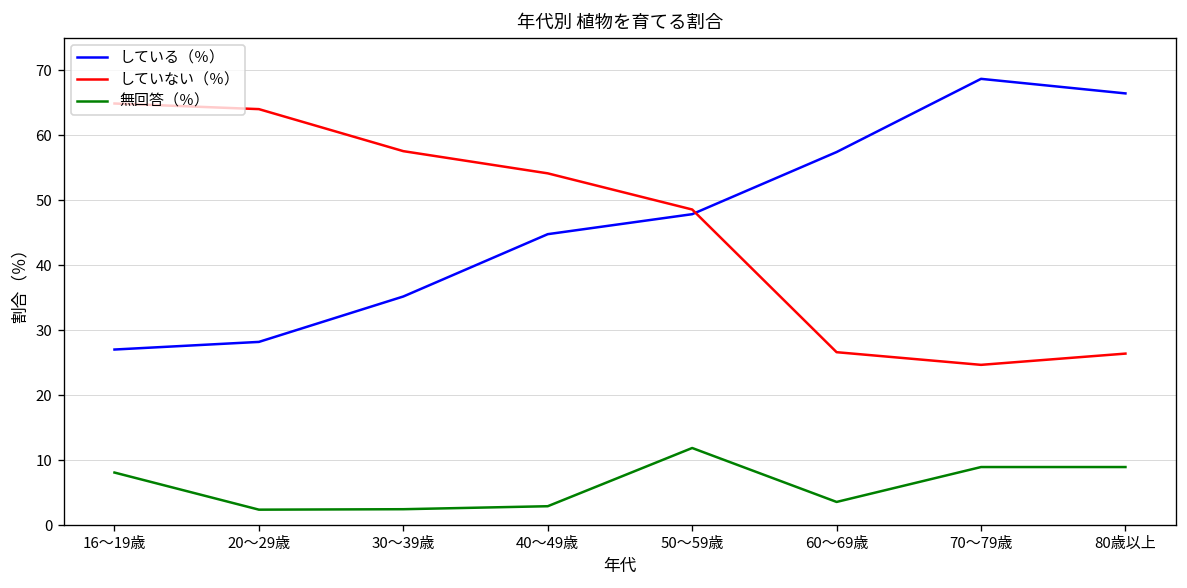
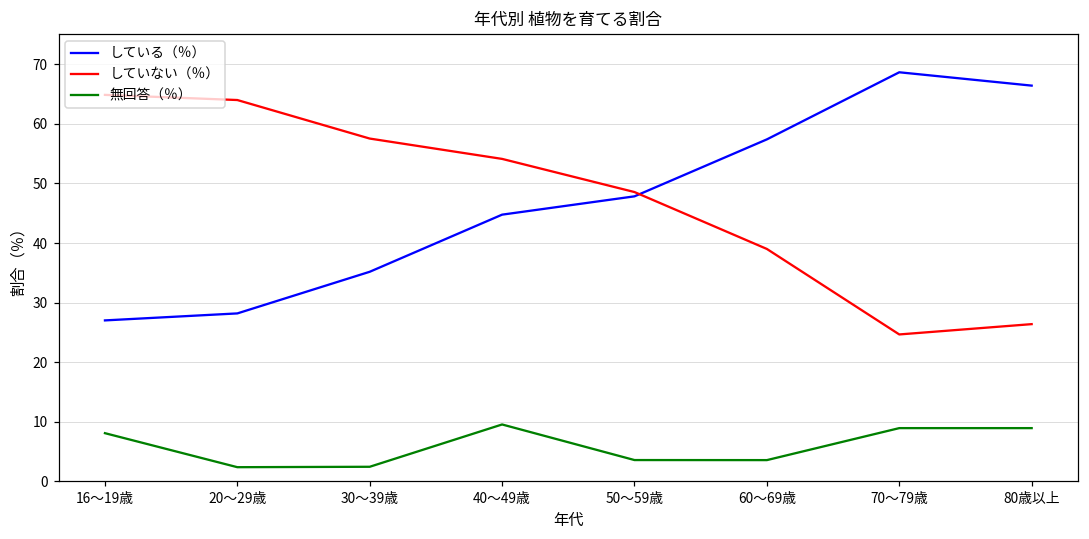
無回答（％）, 40～49歳: 3 -> 10
無回答（％）, 50～59歳: 12 -> 4
していない（％）, 60～69歳: 27 -> 39
